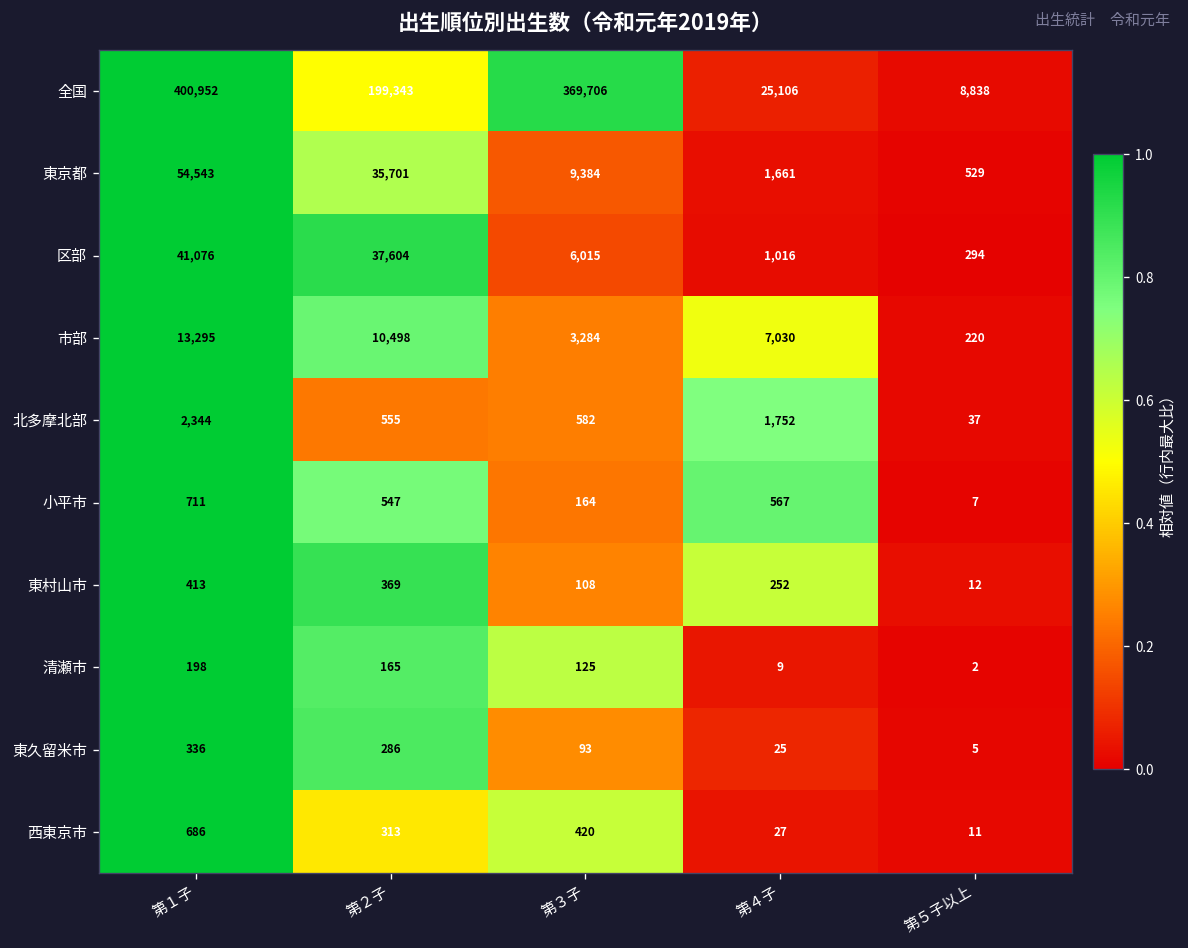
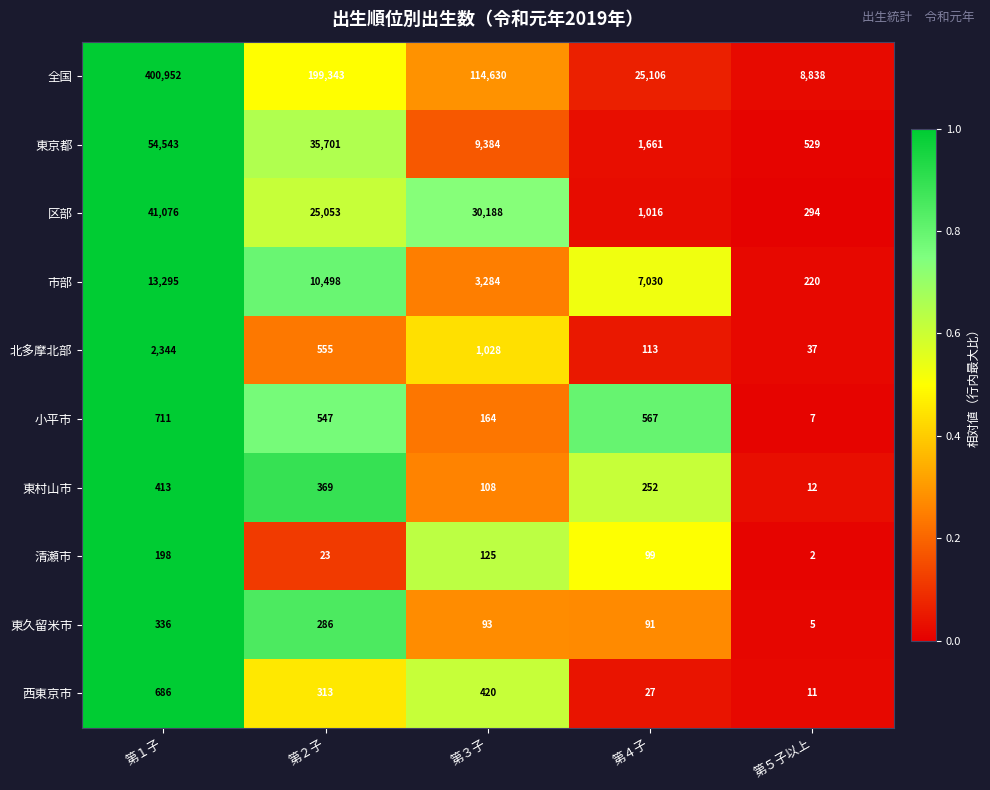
全国, 第３子: 369,706 -> 114,630
区部, 第２子: 37,604 -> 25,053
区部, 第３子: 6,015 -> 30,188
北多摩北部, 第３子: 582 -> 1,028
北多摩北部, 第４子: 1,752 -> 113
清瀬市, 第２子: 165 -> 23
清瀬市, 第４子: 9 -> 99
東久留米市, 第４子: 25 -> 91
